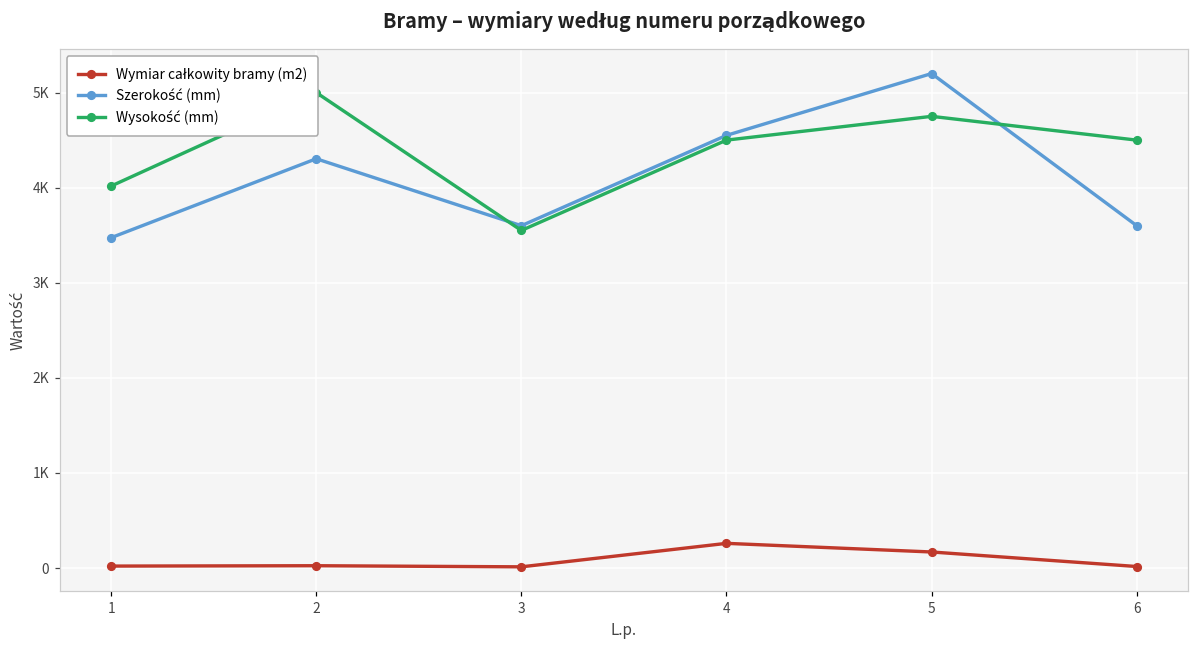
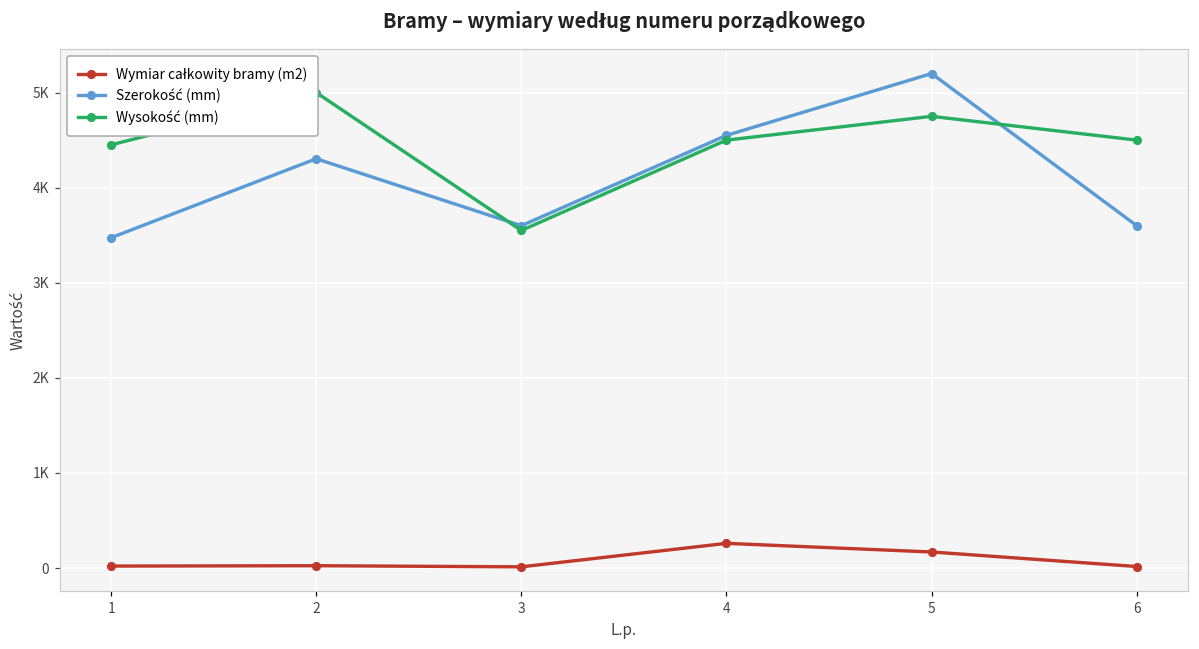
Wysokość (mm), 1: 4000 -> 4500
